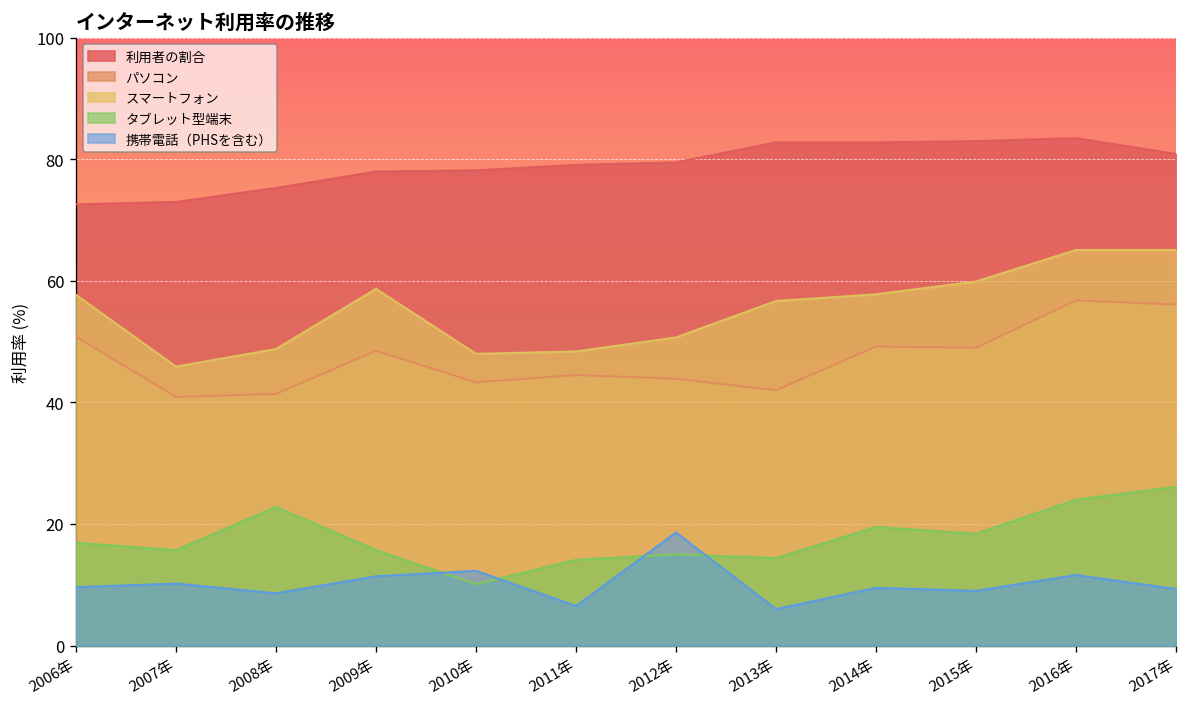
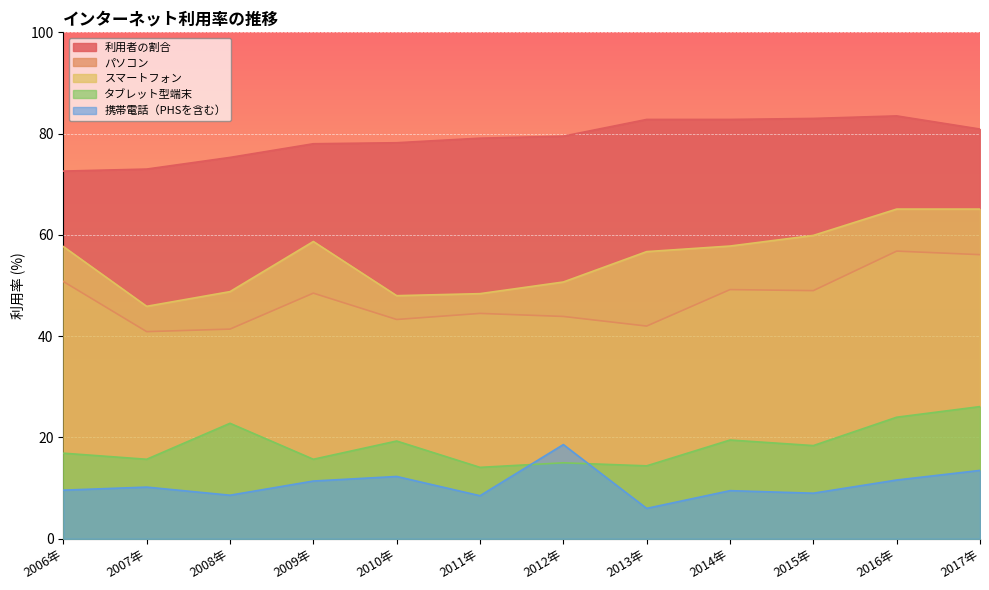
タブレット型端末, 2010年: 10 -> 19
携帯電話（PHSを含む）, 2011年: 7 -> 9
携帯電話（PHSを含む）, 2017年: 9 -> 14
